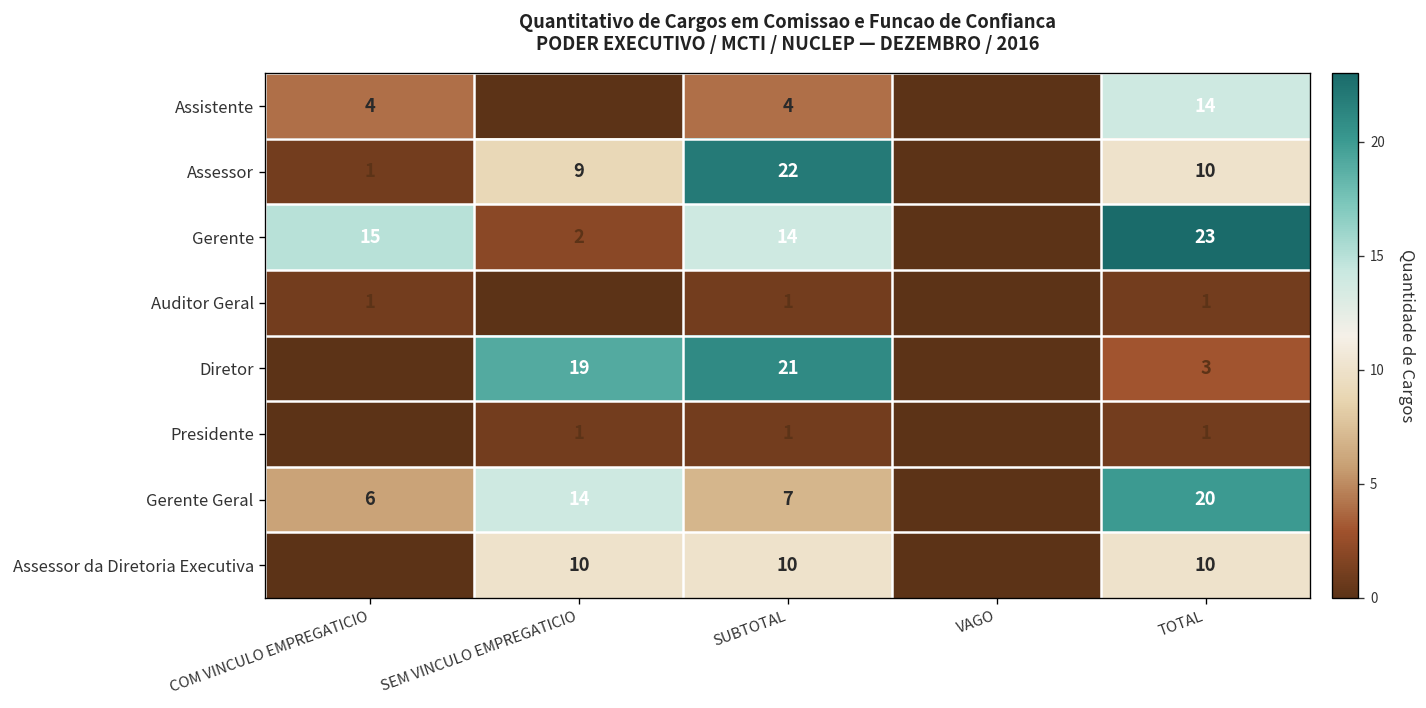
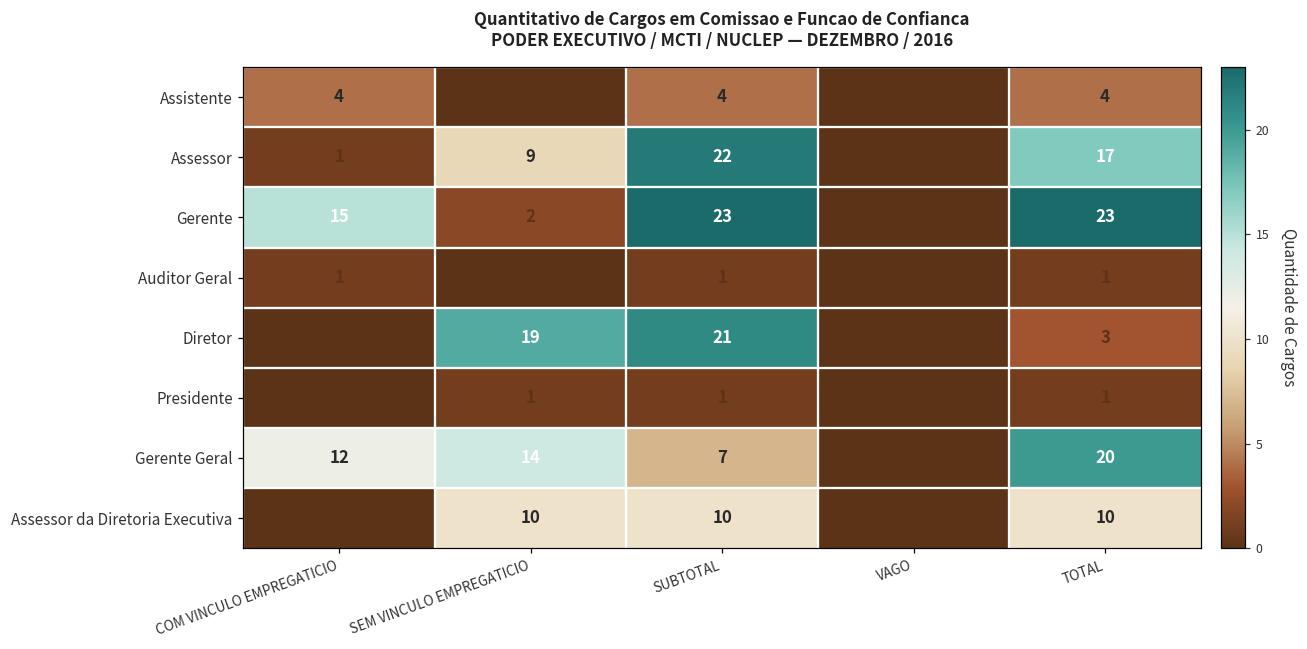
Assistente, TOTAL: 14 -> 4
Assessor, TOTAL: 10 -> 17
Gerente, SUBTOTAL: 14 -> 23
Gerente Geral, COM VINCULO EMPREGATICIO: 6 -> 12
